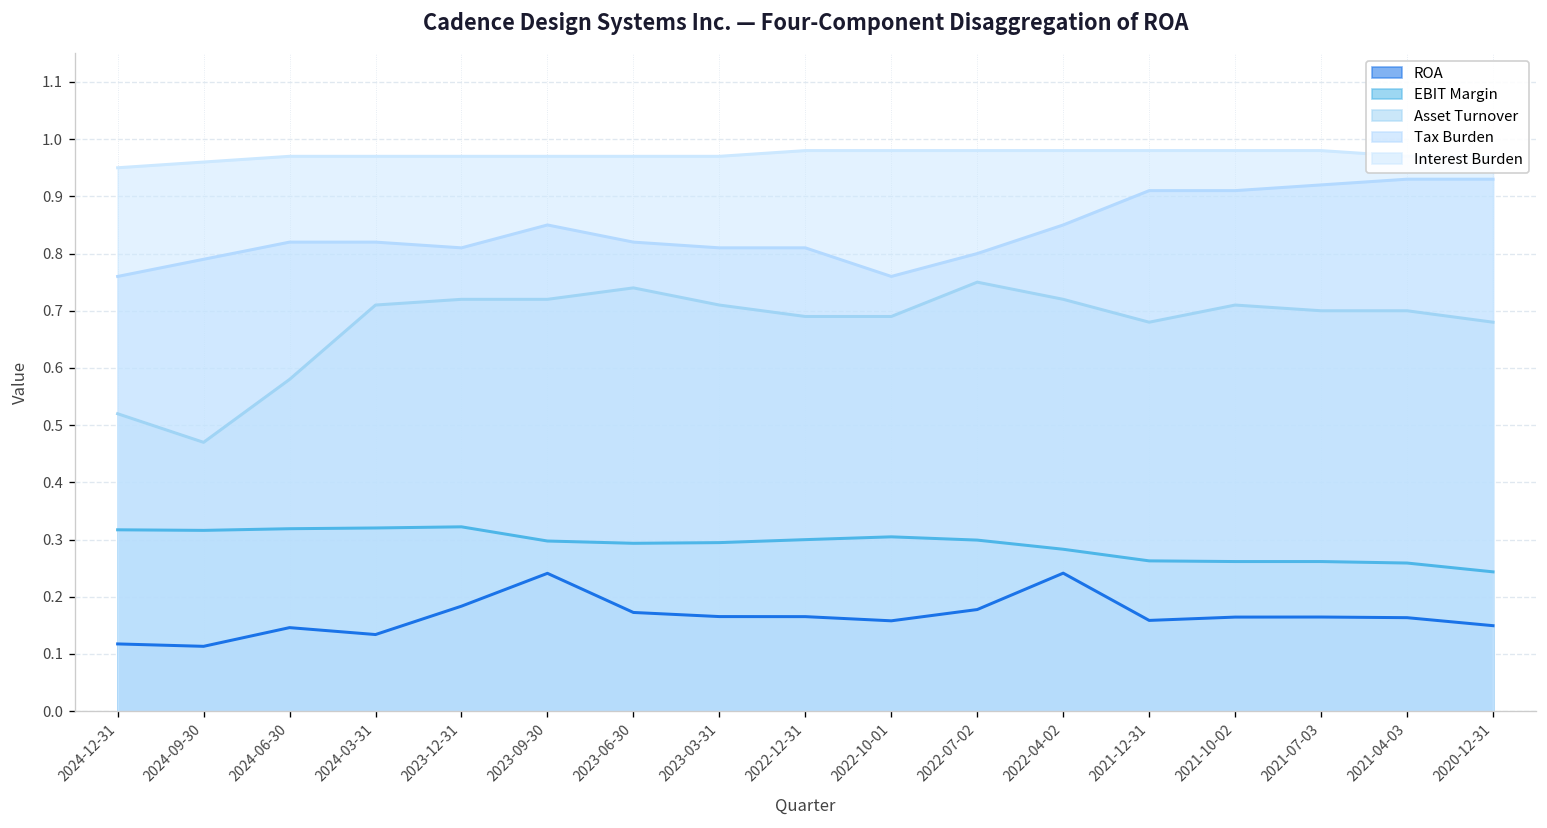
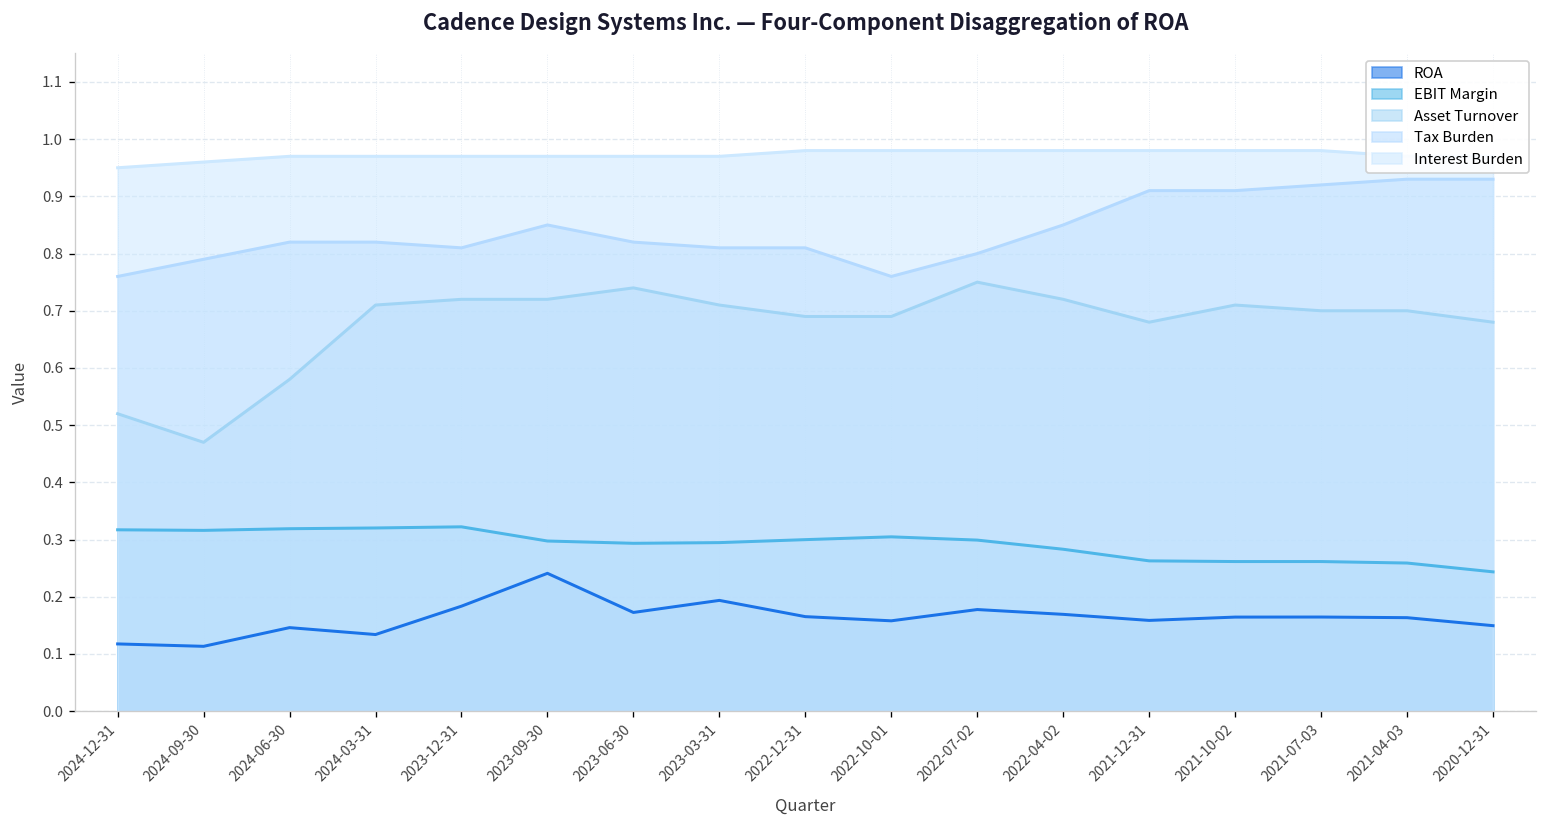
ROA, 2023-03-31: 0.17 -> 0.19
ROA, 2022-04-02: 0.24 -> 0.17
